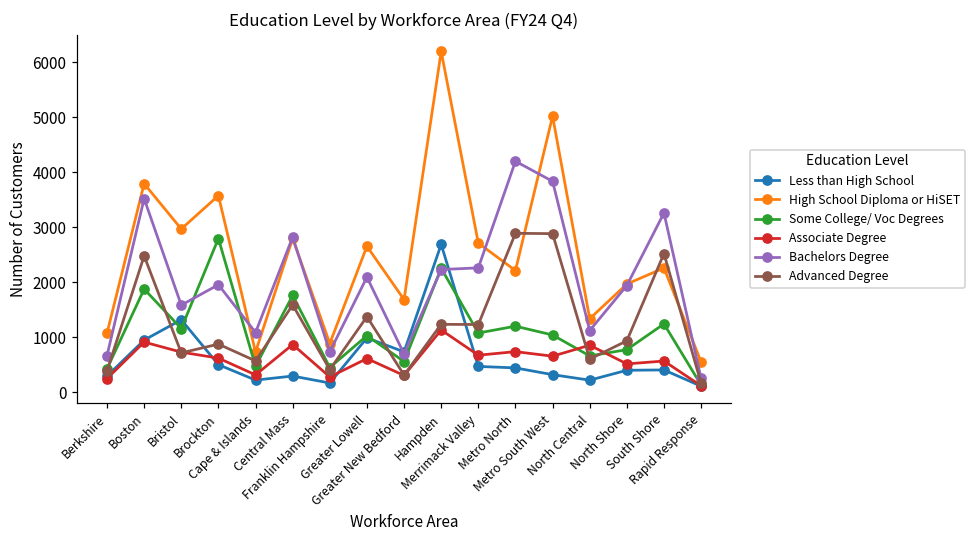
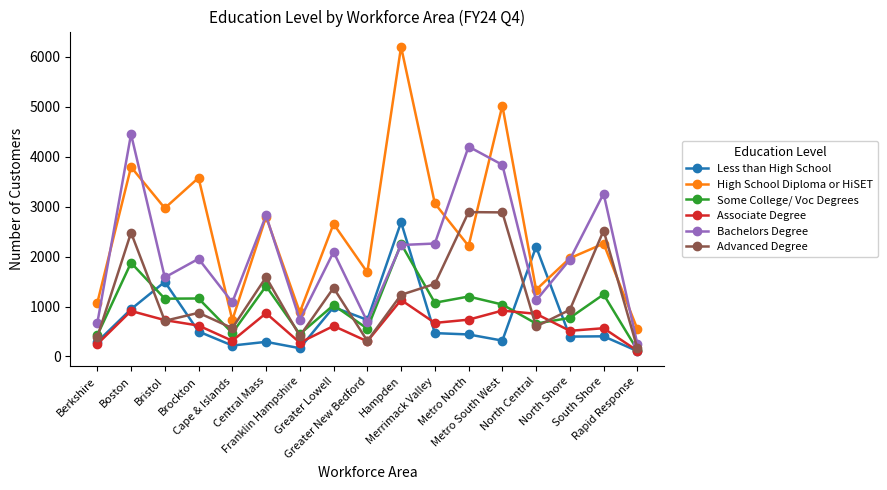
Bachelors Degree, Boston: 3500 -> 4500
Less than High School, Bristol: 1300 -> 1500
Some College/ Voc Degrees, Brockton: 2800 -> 1200
Some College/ Voc Degrees, Central Mass: 1800 -> 1400
High School Diploma or HiSET, Merrimack Valley: 2700 -> 3100
Advanced Degree, Merrimack Valley: 1200 -> 1500
Associate Degree, Metro South West: 700 -> 900
Less than High School, North Central: 200 -> 2200
